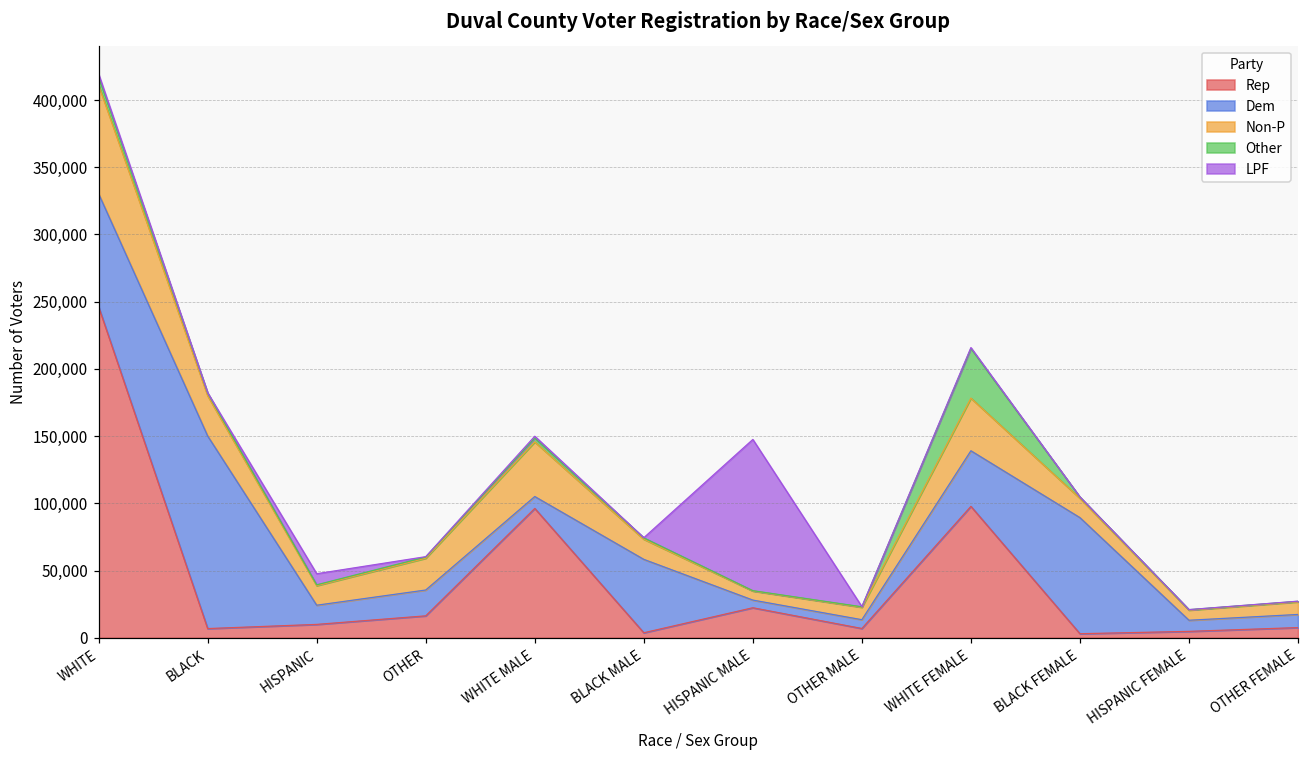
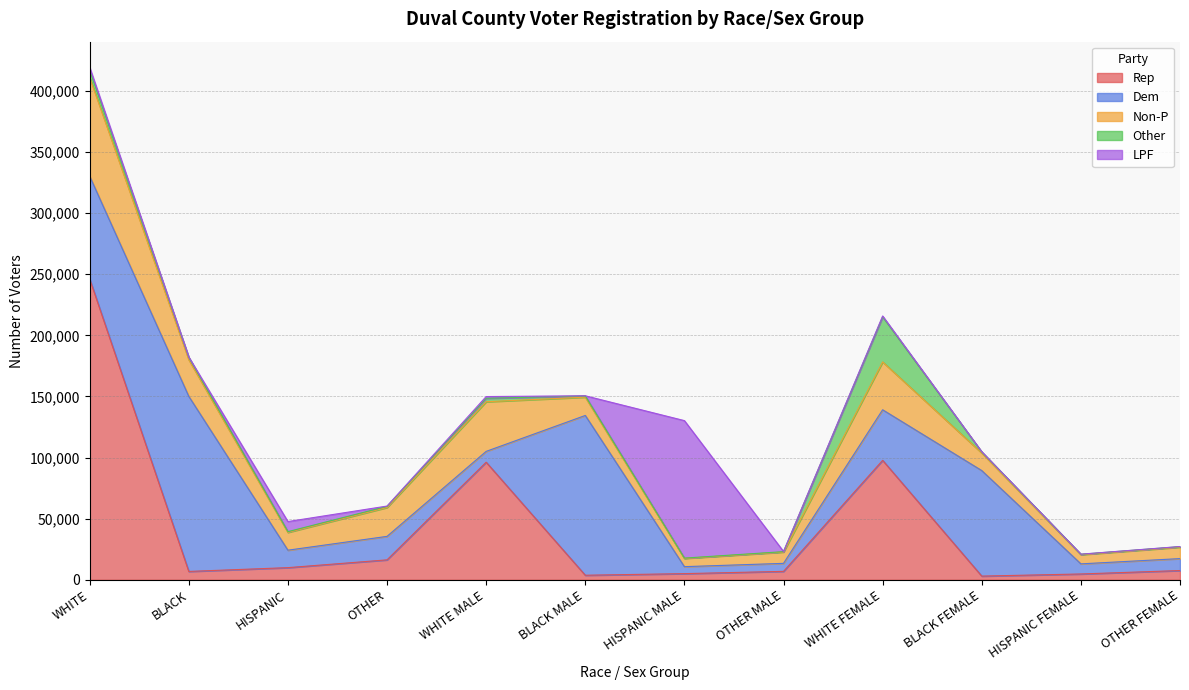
Dem, BLACK MALE: 55,000 -> 131,000
Rep, HISPANIC MALE: 22,000 -> 5,000
